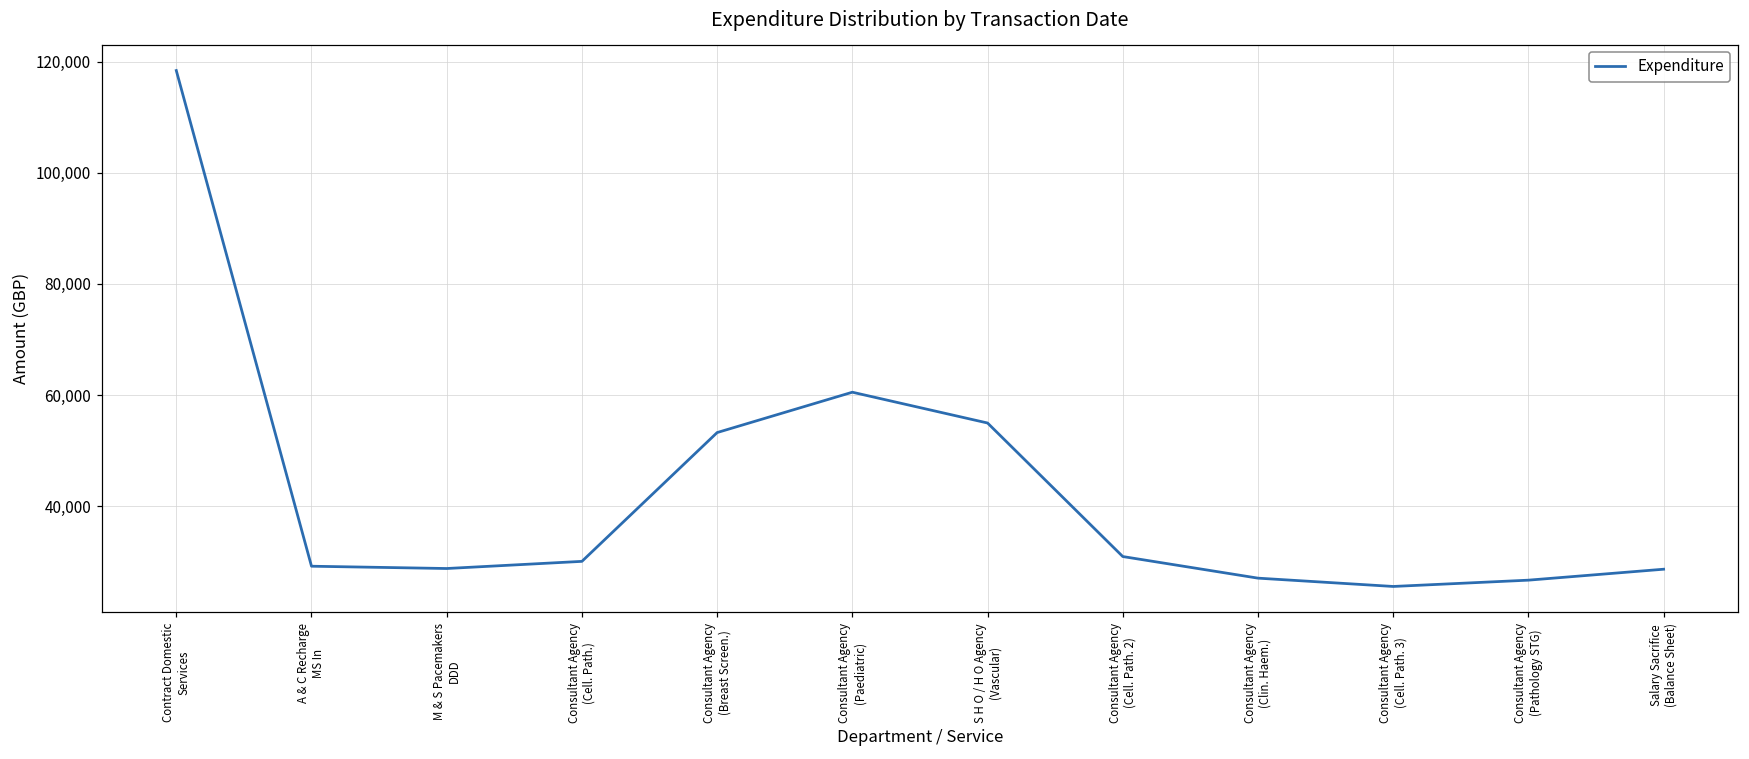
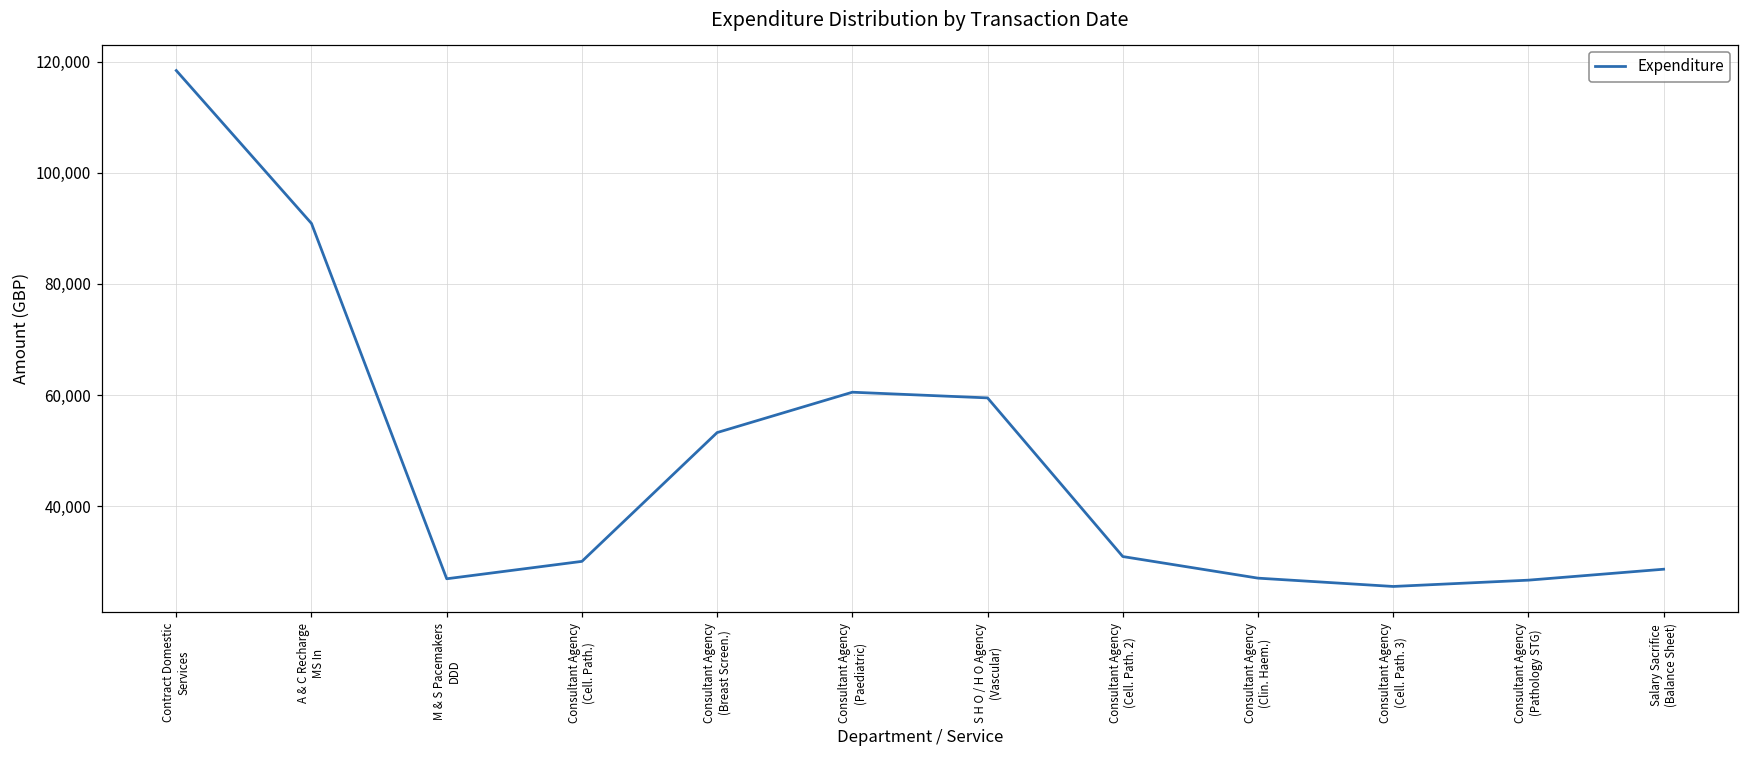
A & C Recharge MS In: 29,000 -> 91,000
M & S Pacemakers DDD: 29,000 -> 27,000
S H O / H O Agency (Vascular): 55,000 -> 59,000
